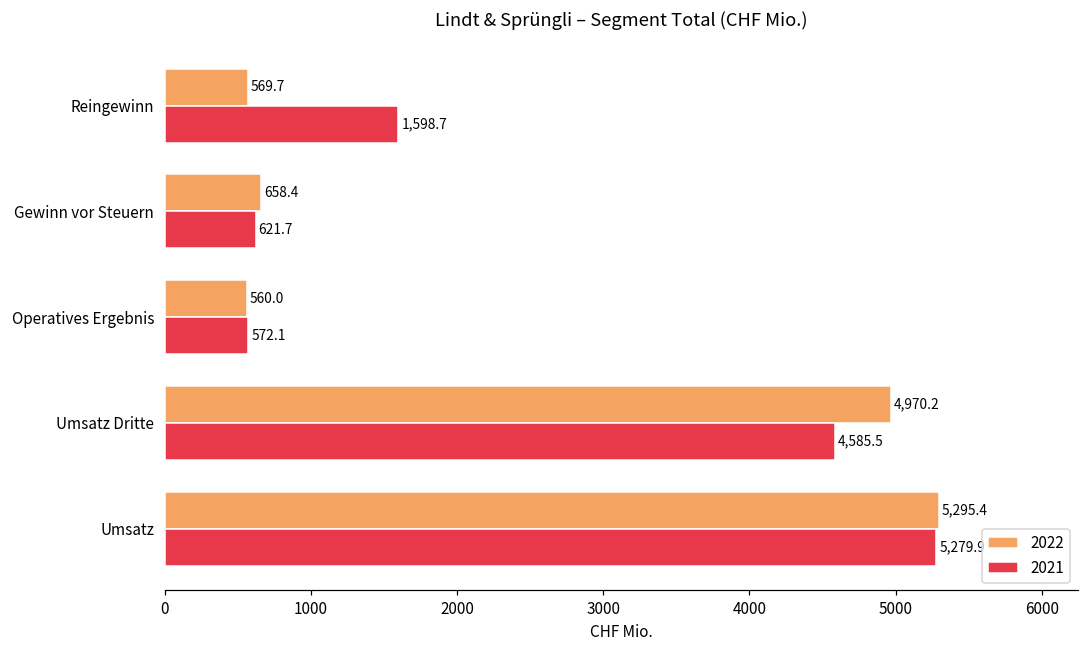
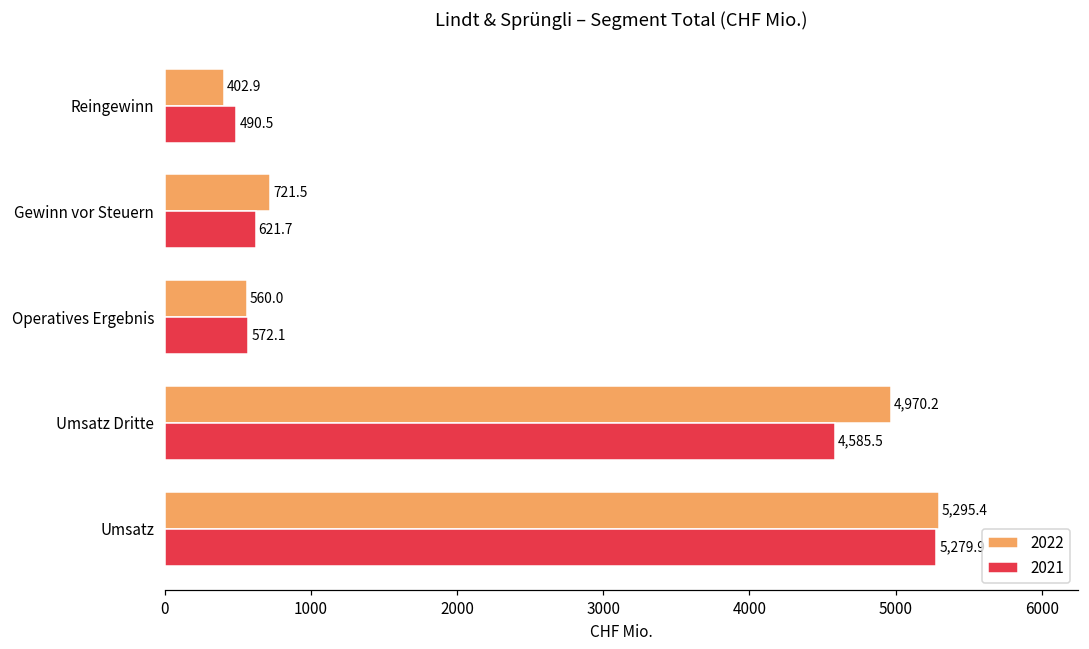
2022, Reingewinn: 569.7 -> 402.9
2021, Reingewinn: 1,598.7 -> 490.5
2022, Gewinn vor Steuern: 658.4 -> 721.5
